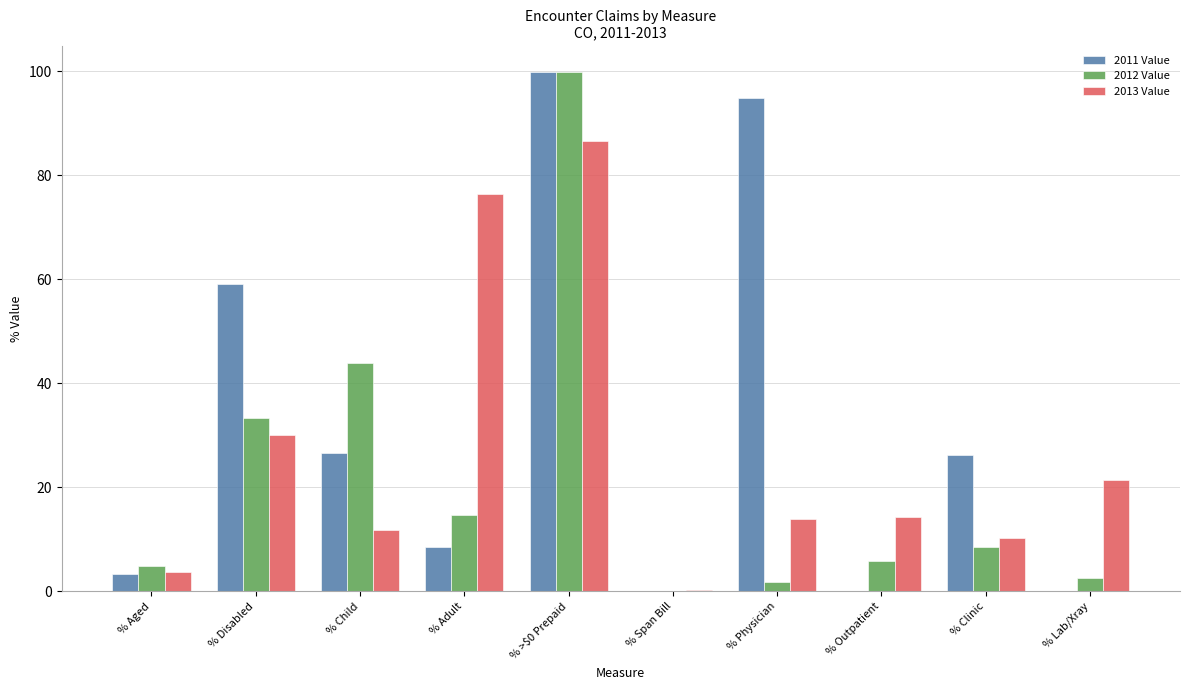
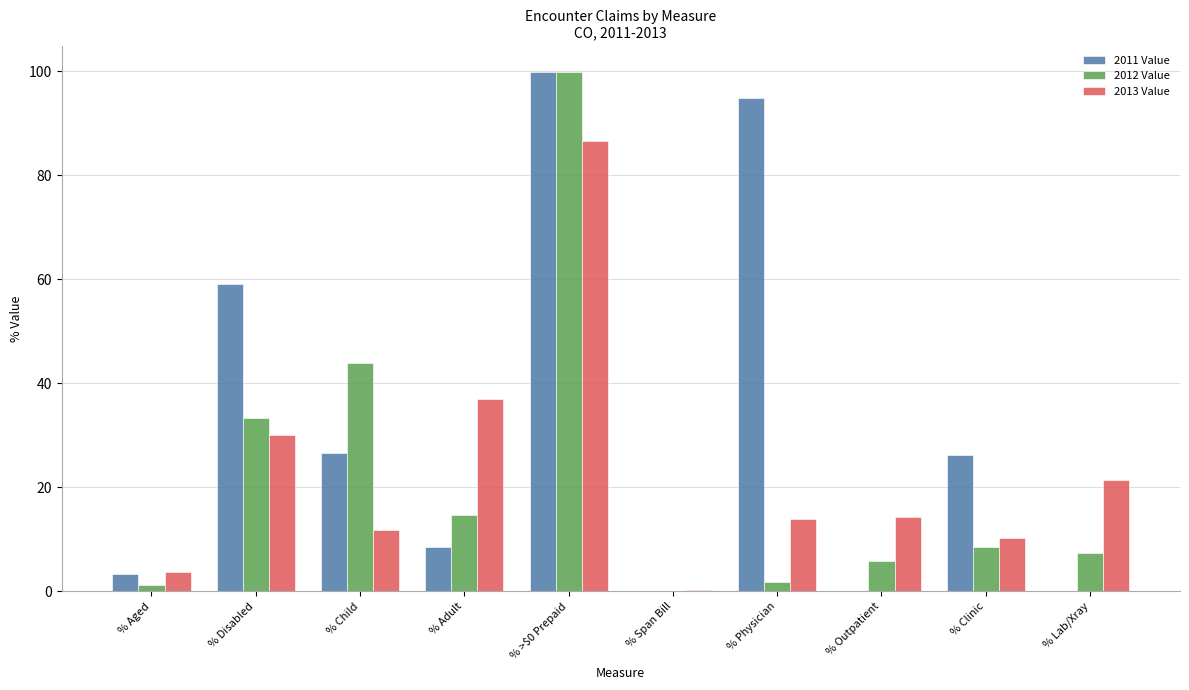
2012 Value, % Aged: 5 -> 1
2013 Value, % Adult: 76 -> 37
2012 Value, % Lab/Xray: 3 -> 7
